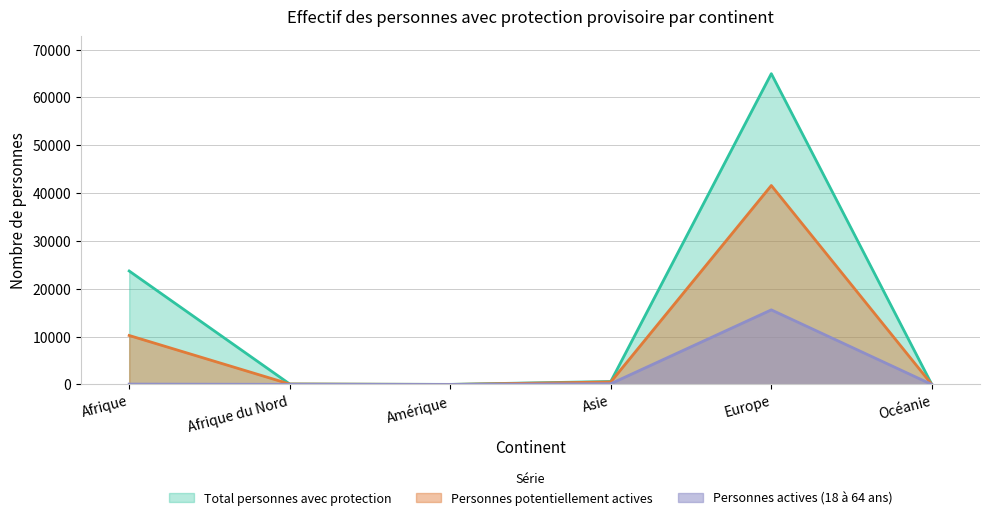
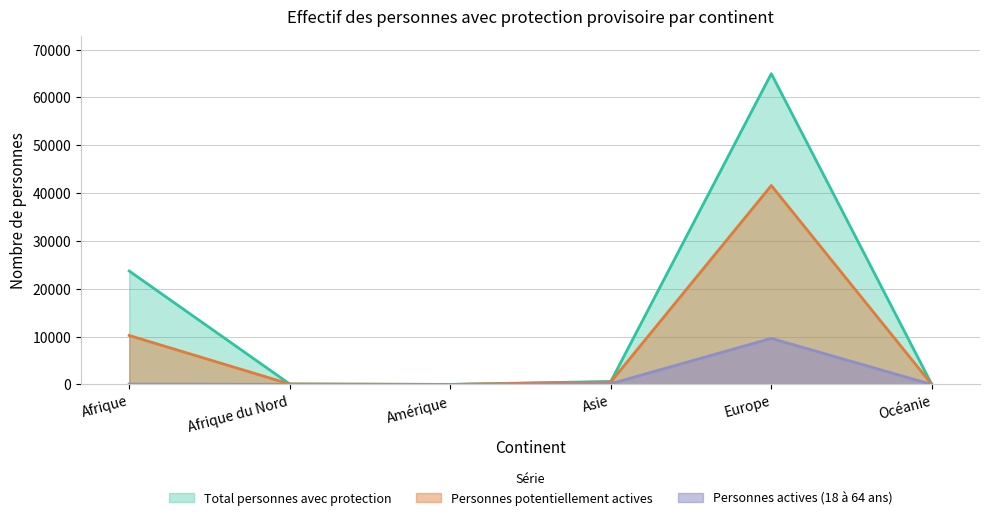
Personnes actives (18 à 64 ans), Europe: 16000 -> 10000
